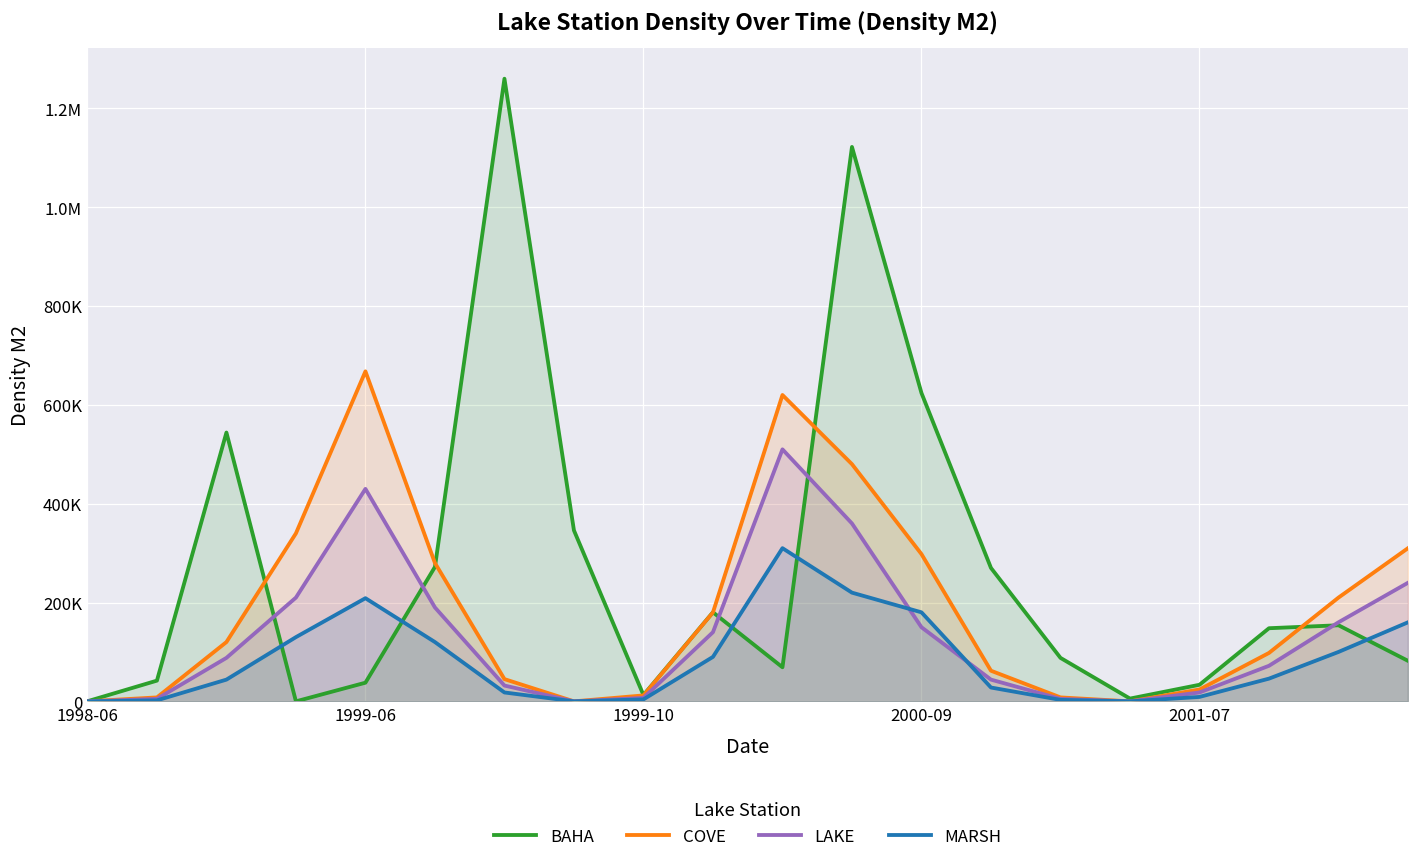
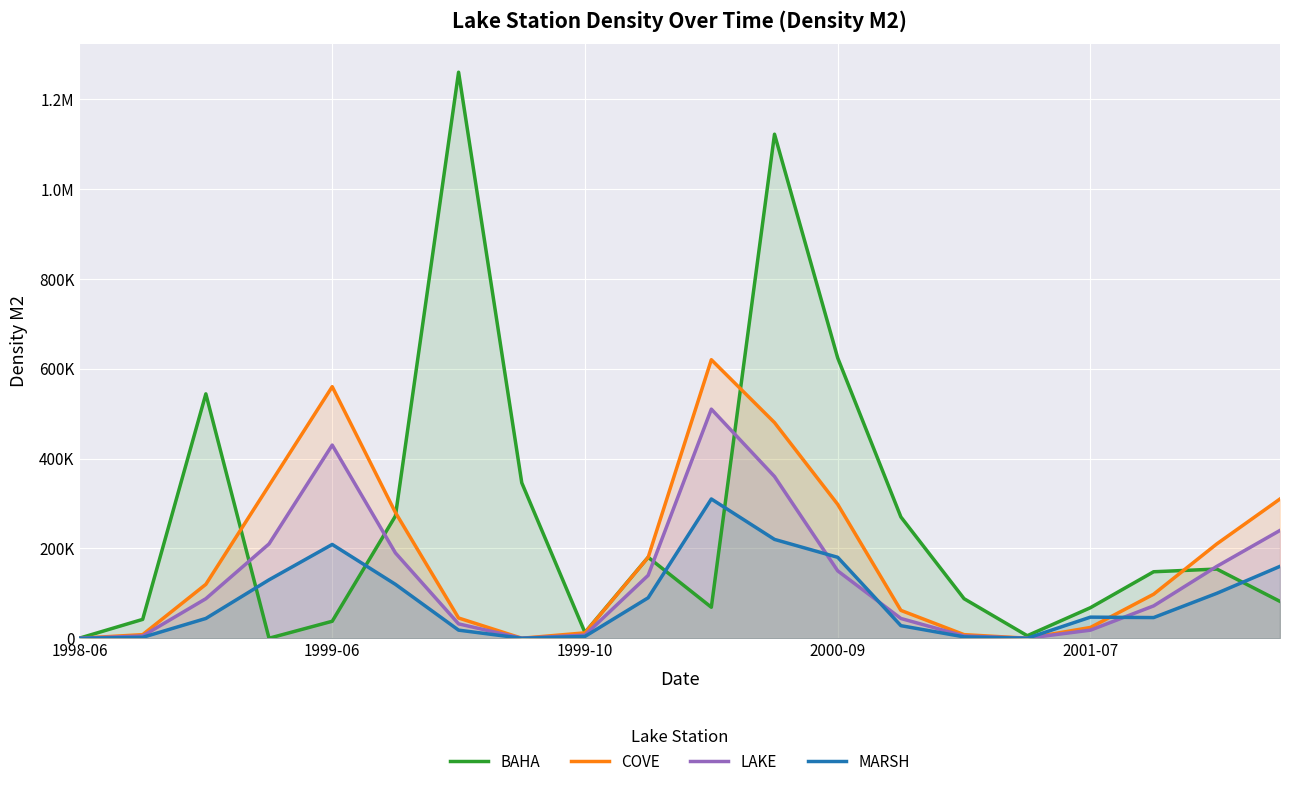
COVE, 1999-06: 670000 -> 560000
BAHA, 2001-07: 30000 -> 70000
MARSH, 2001-07: 10000 -> 50000
